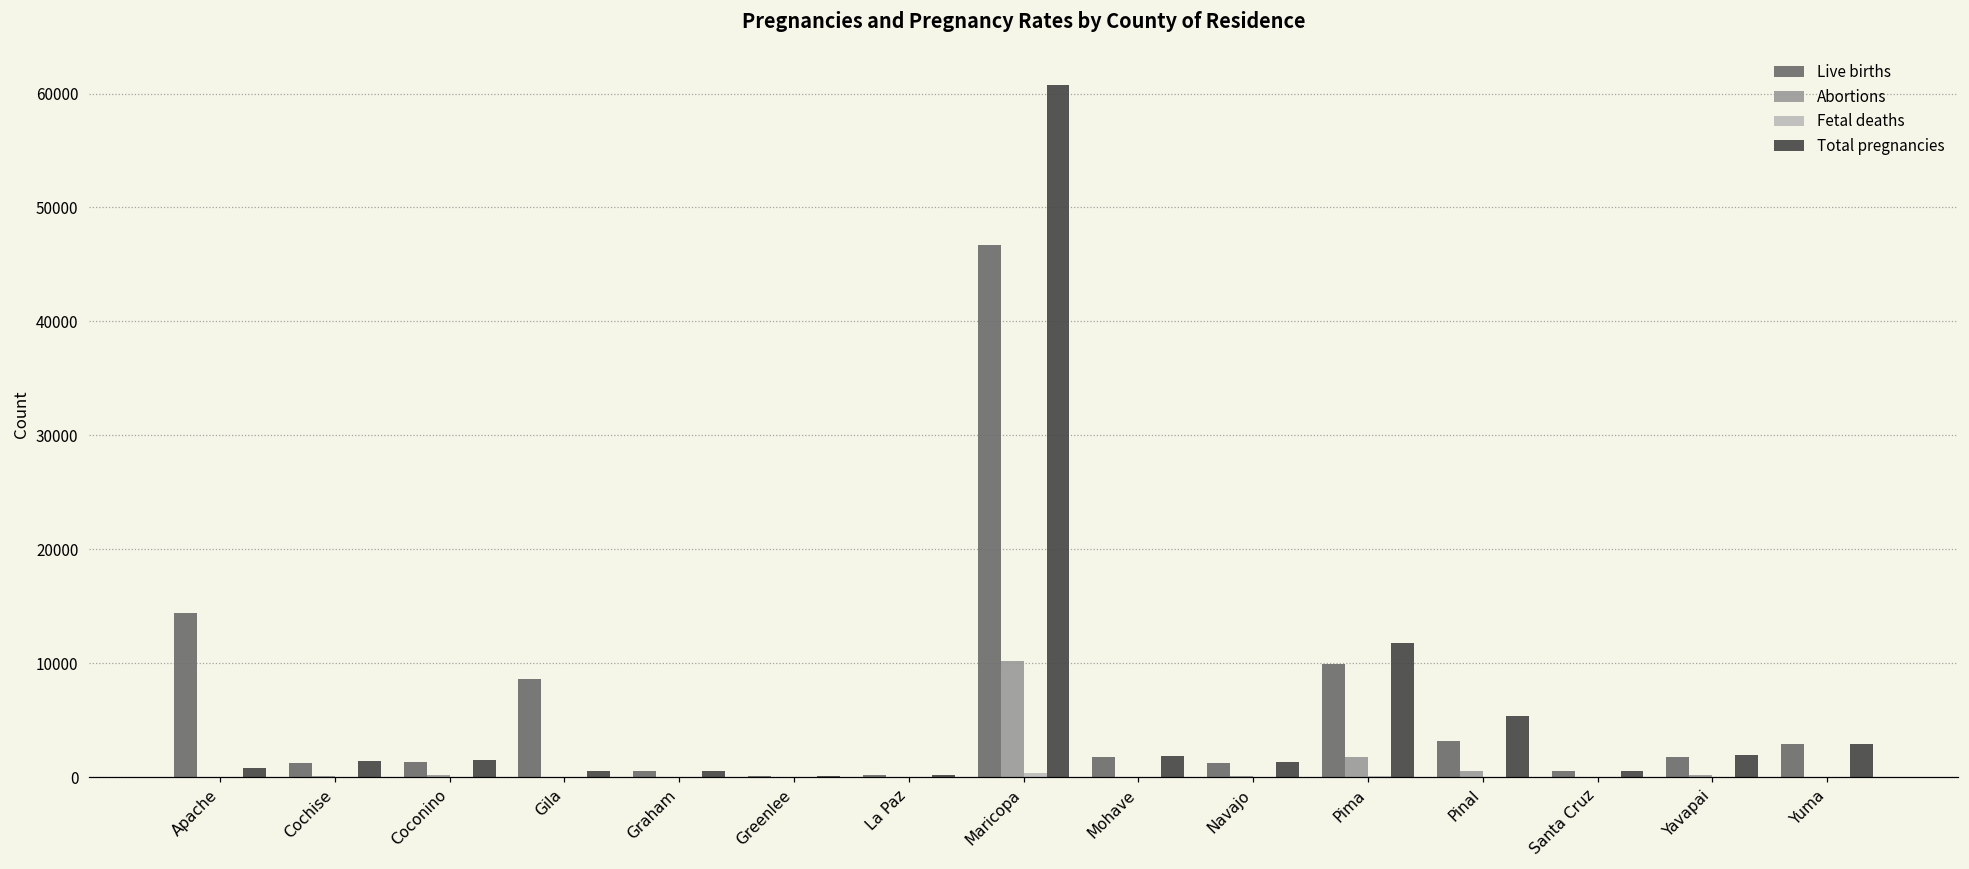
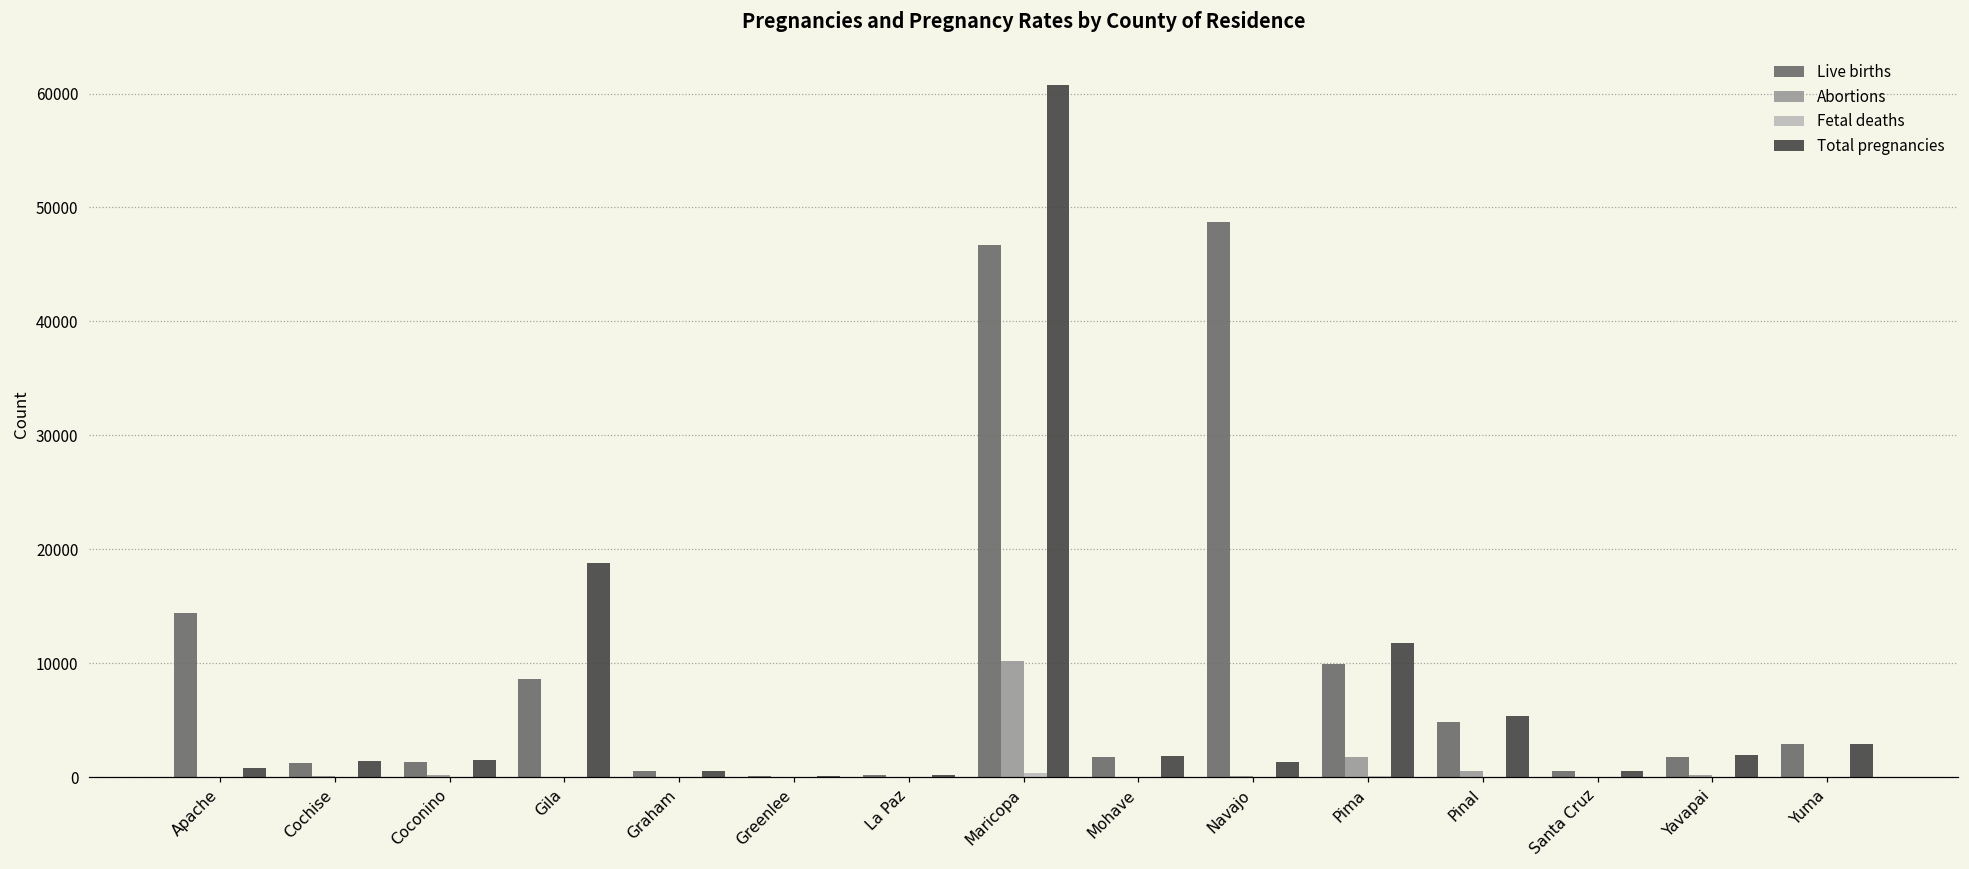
Total pregnancies, Gila: 500 -> 18800
Live births, Navajo: 1200 -> 48700
Live births, Pinal: 3100 -> 4800
